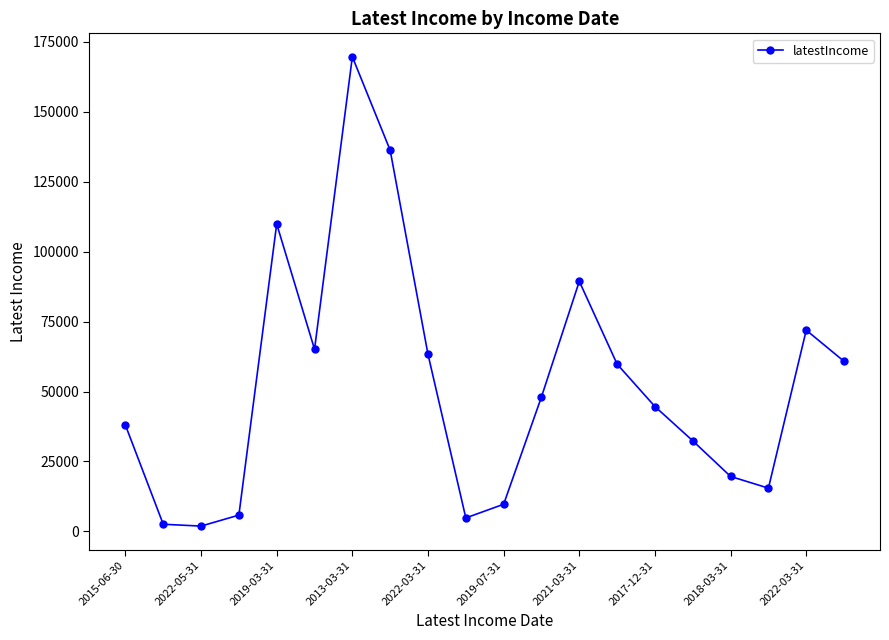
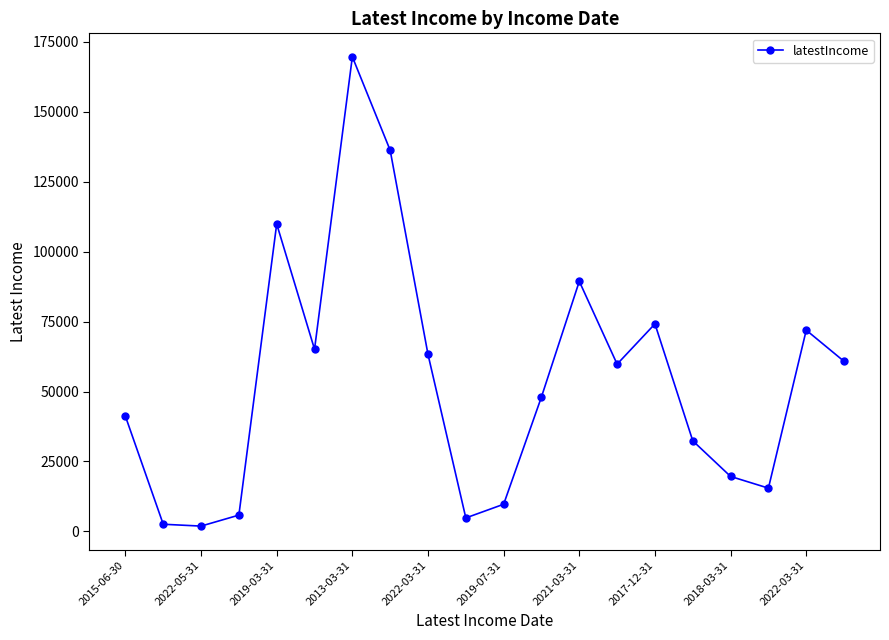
2015-06-30: 38000 -> 41000
2017-12-31: 45000 -> 74000
